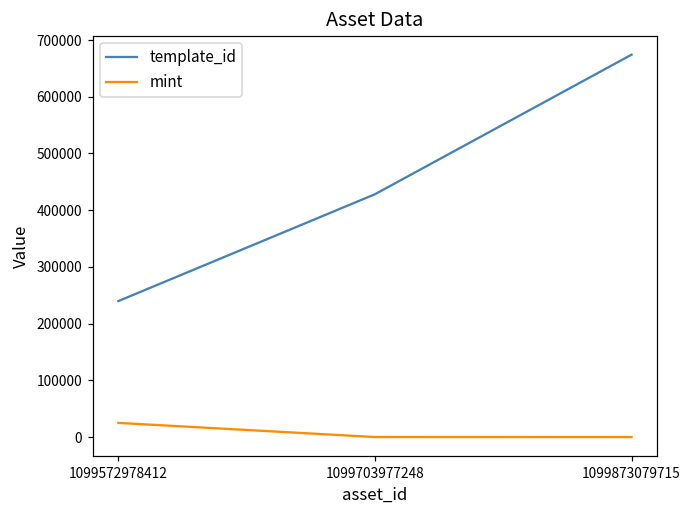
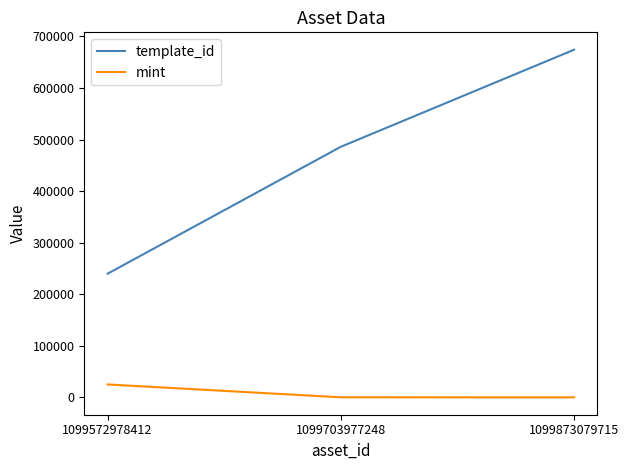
template_id, 1099703977248: 430000 -> 490000
